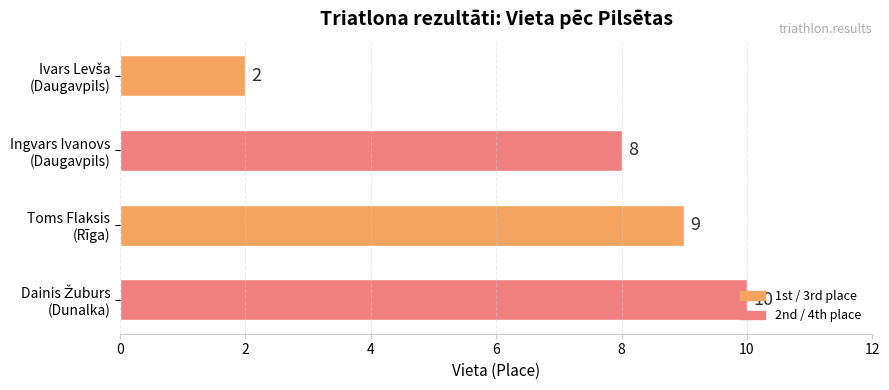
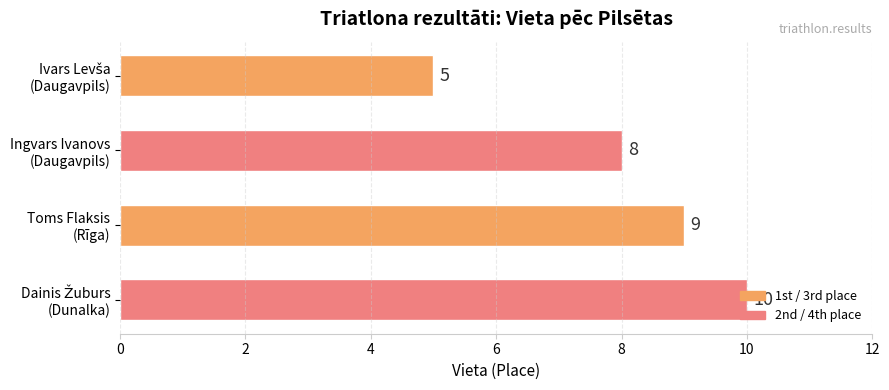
Ivars Levša (Daugavpils): 2 -> 5
